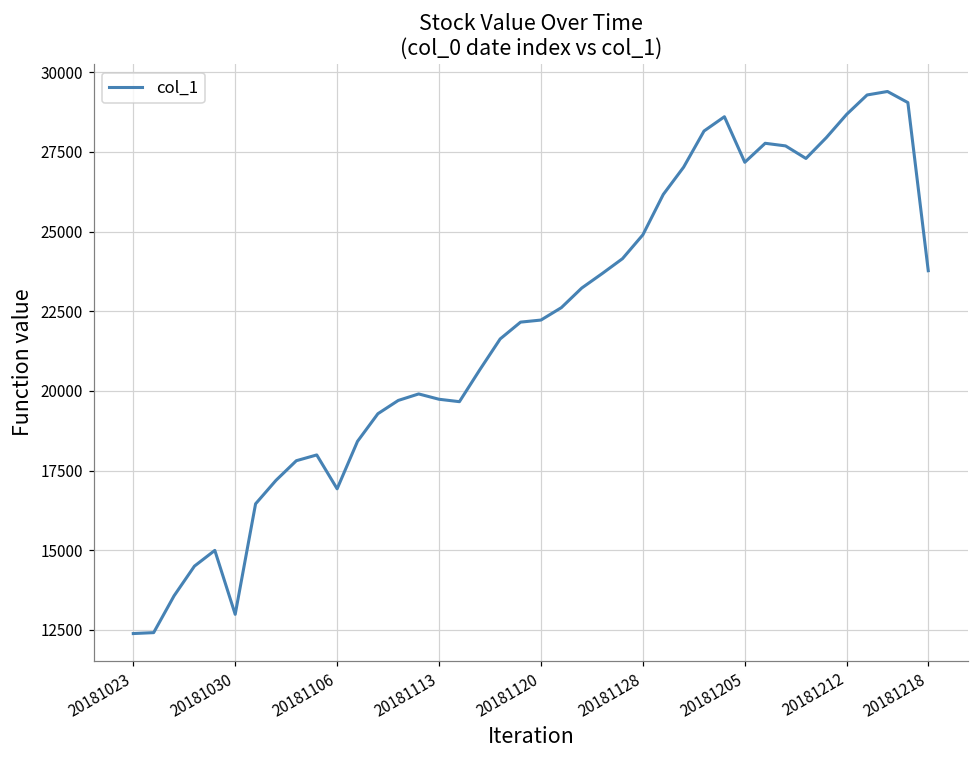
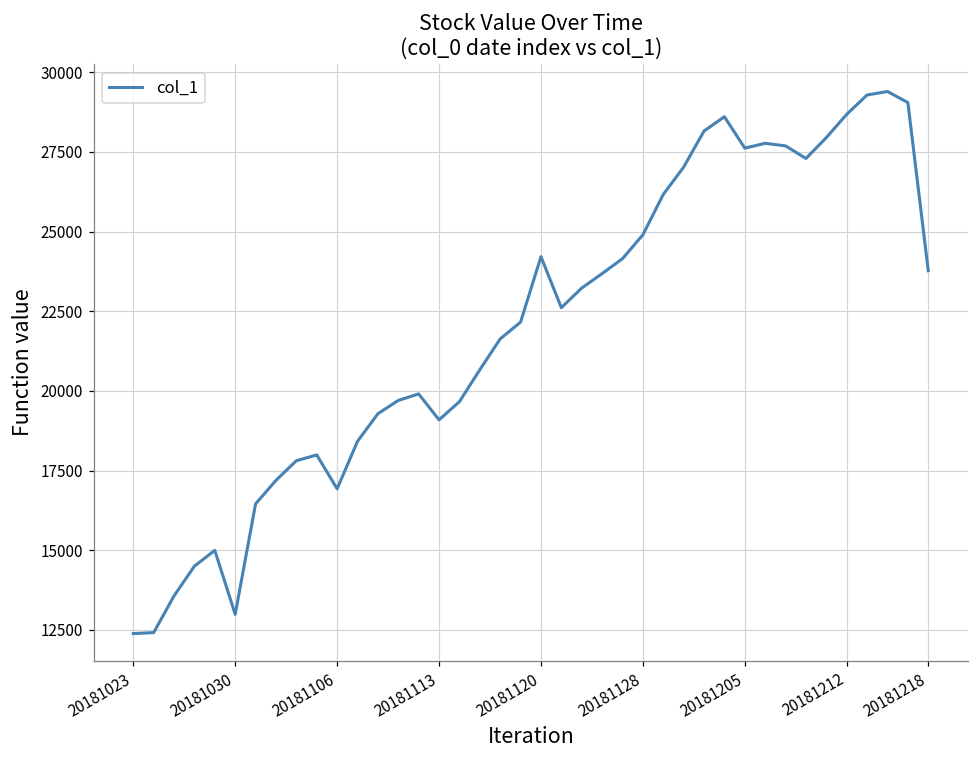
20181113: 19700 -> 19100
20181120: 22200 -> 24200
20181205: 27200 -> 27600
